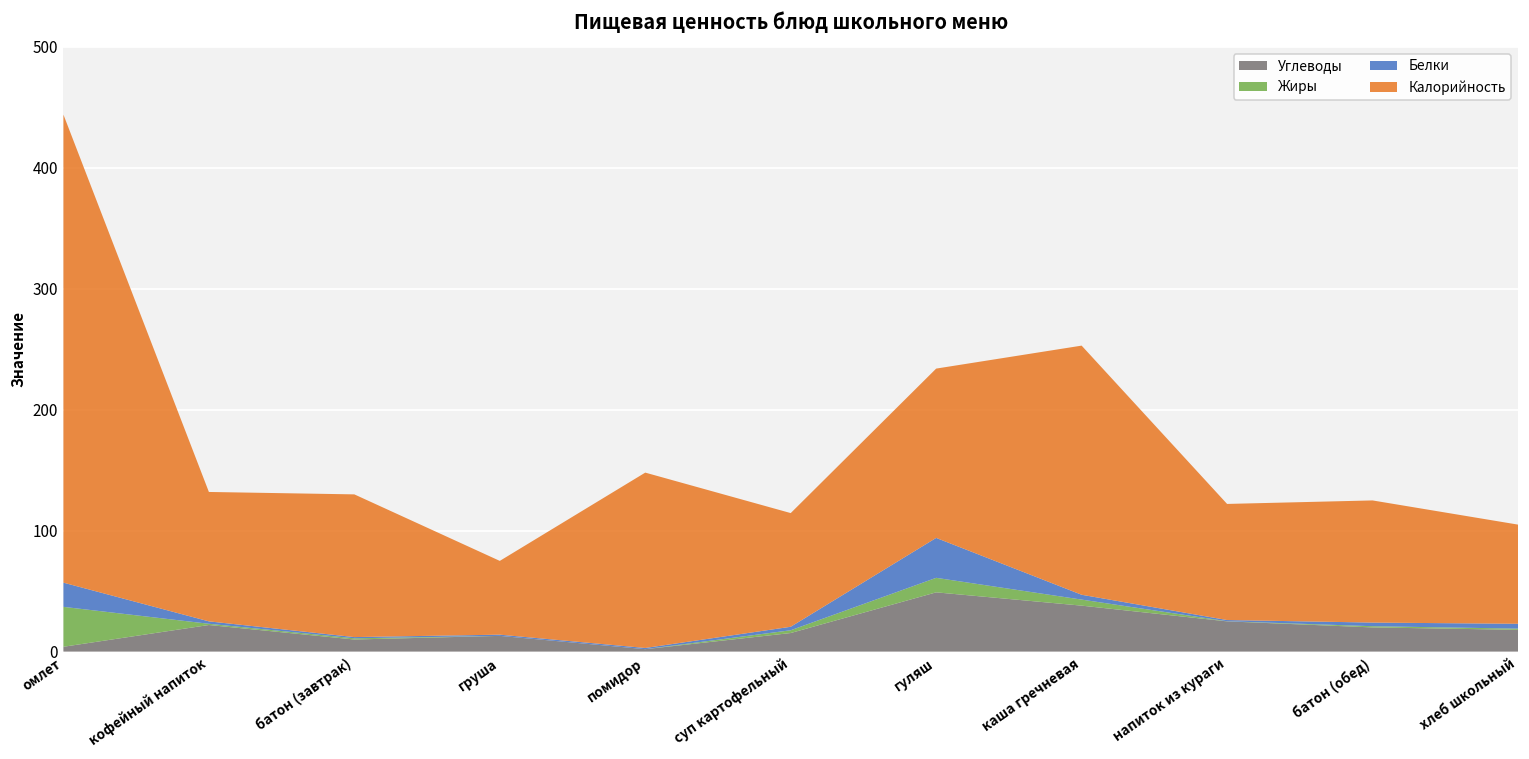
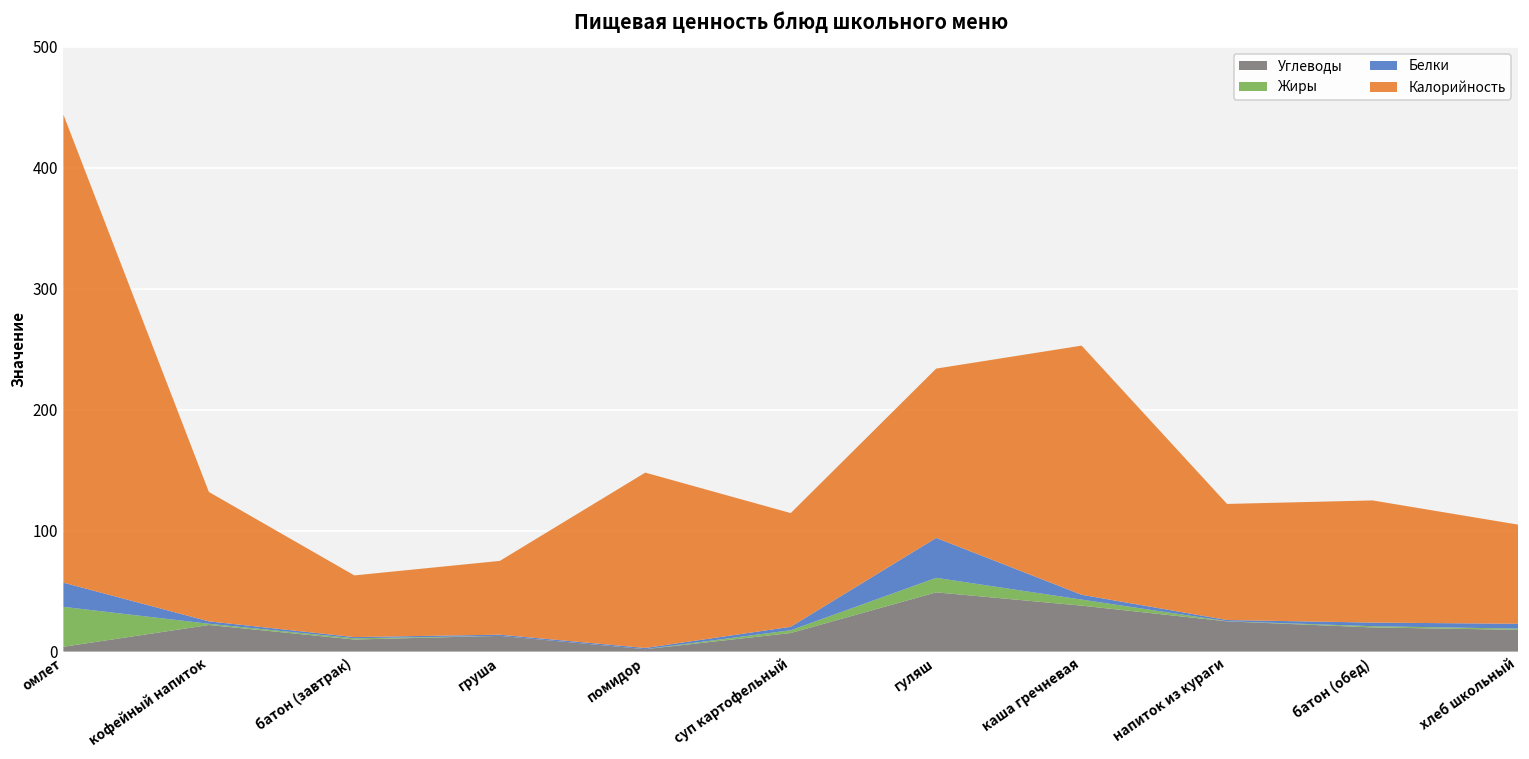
Калорийность, батон (завтрак): 118 -> 51
